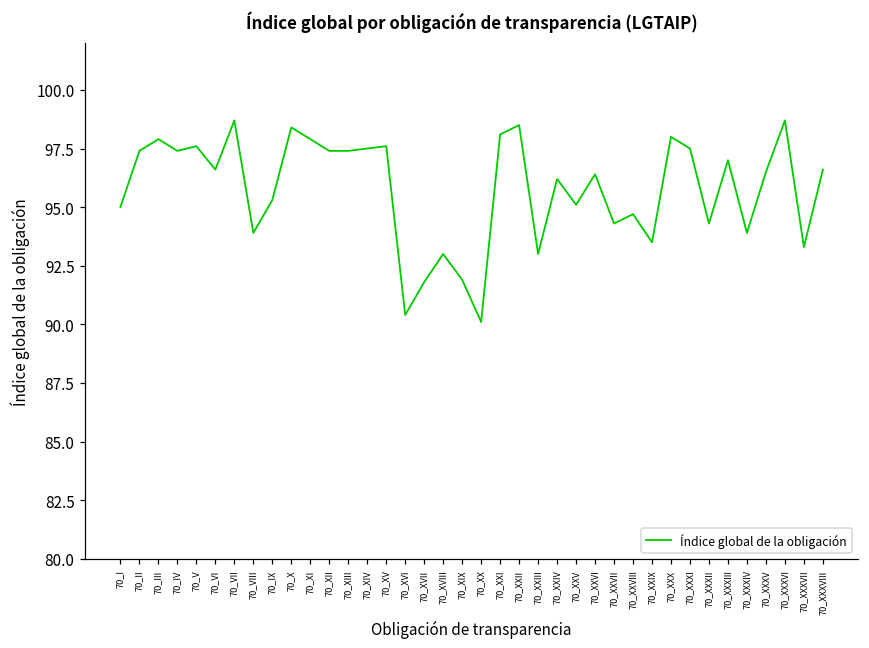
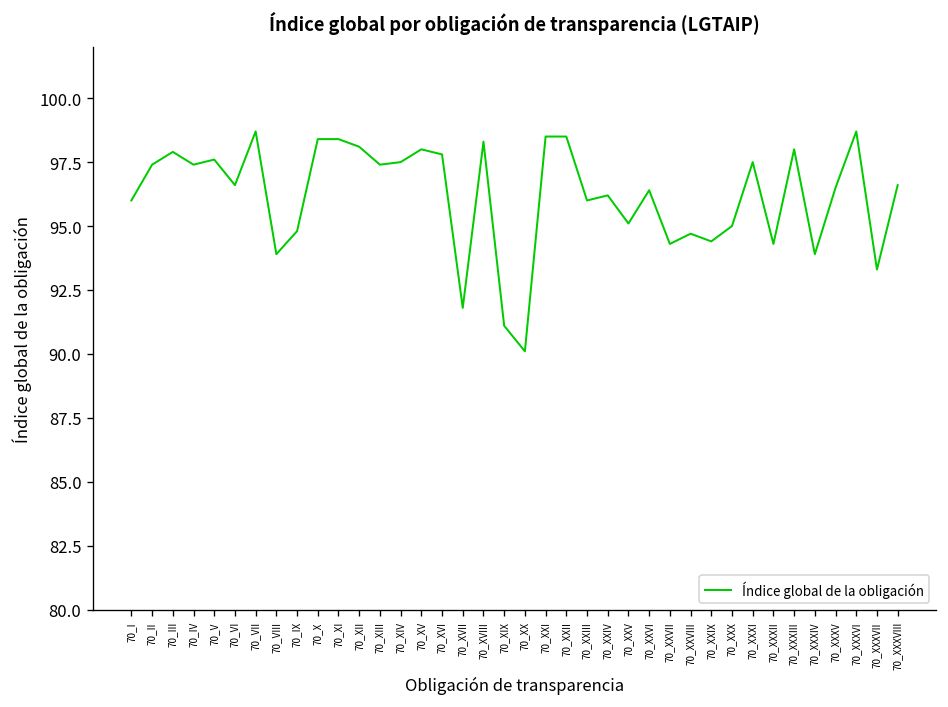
70_I: 95 -> 96
70_IX: 95.3 -> 94.8
70_XI: 97.9 -> 98.4
70_XII: 97.4 -> 98.1
70_XV: 97.6 -> 98.0
70_XVI: 90.4 -> 97.8
70_XVIII: 93.0 -> 98.3
70_XIX: 91.9 -> 91.1
70_XXI: 98.1 -> 98.5
70_XXIII: 93 -> 96
70_XXIX: 93.5 -> 94.4
70_XXX: 98 -> 95
70_XXXIII: 97 -> 98
